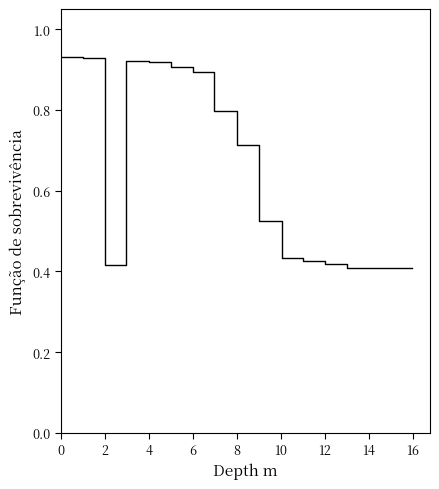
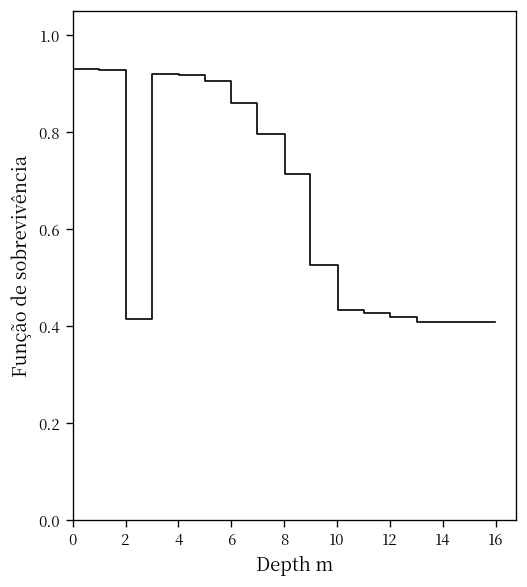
6: 0.90 -> 0.86
